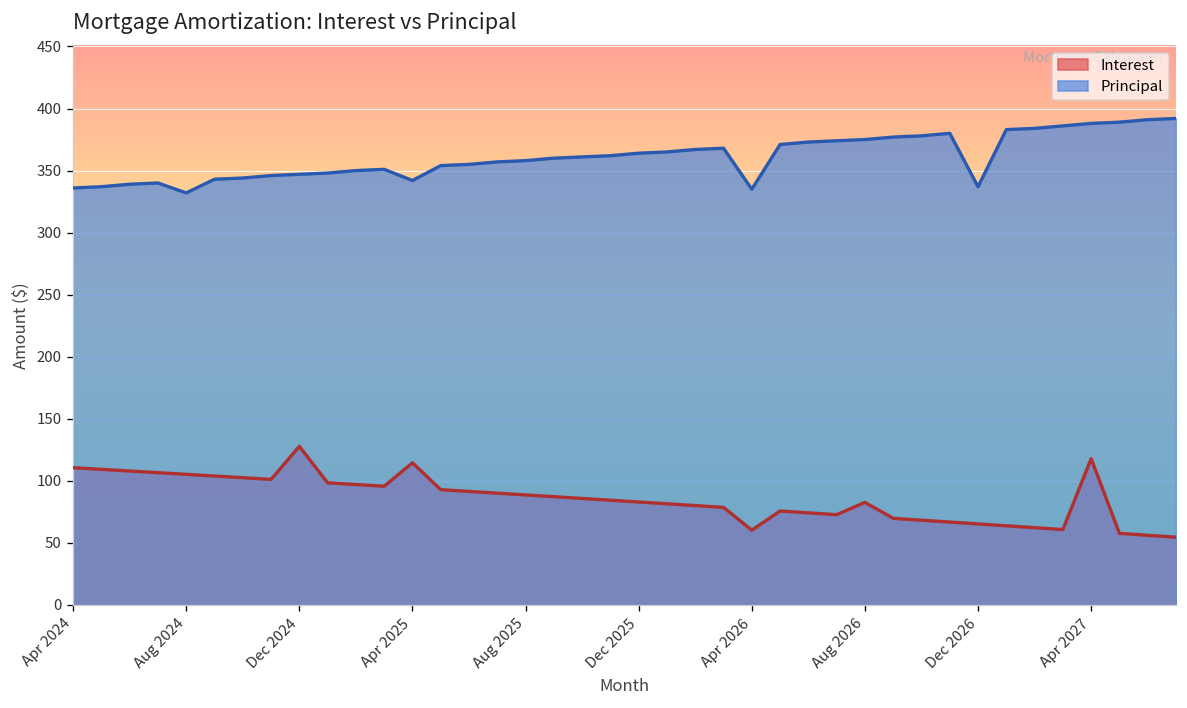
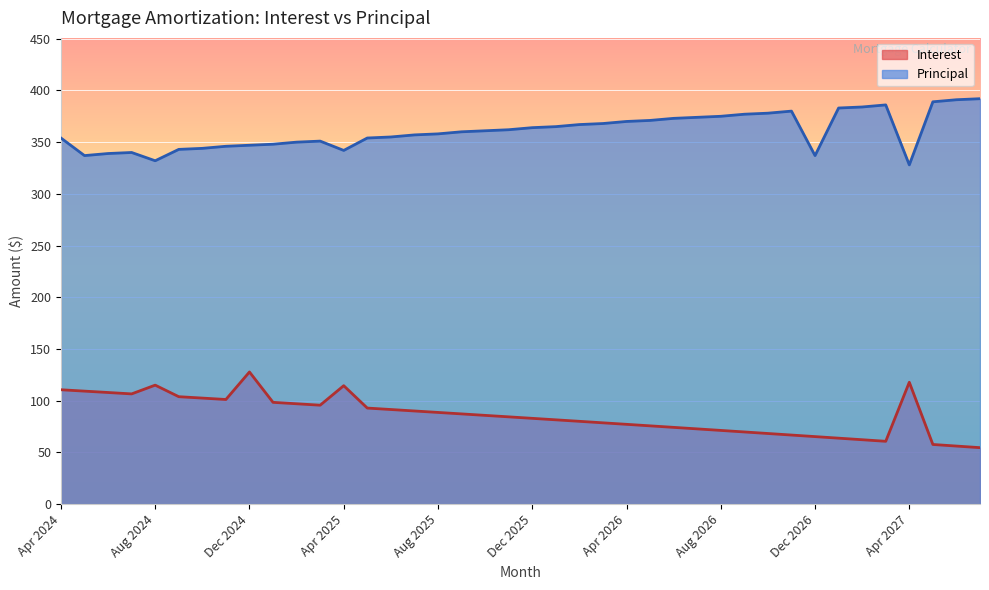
Principal, Apr 2024: 336 -> 354
Interest, Aug 2024: 105 -> 115
Interest, Apr 2026: 60 -> 77
Principal, Apr 2026: 335 -> 370
Interest, Aug 2026: 83 -> 71
Principal, Apr 2027: 388 -> 328
